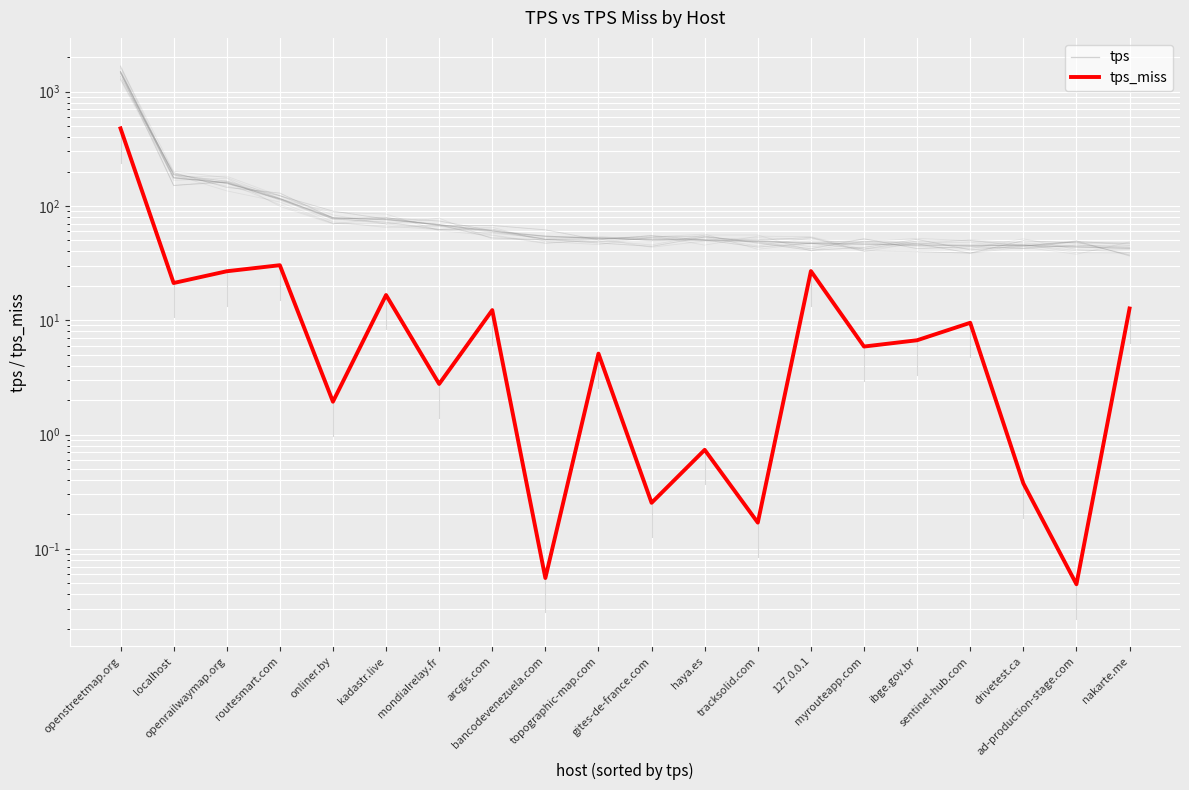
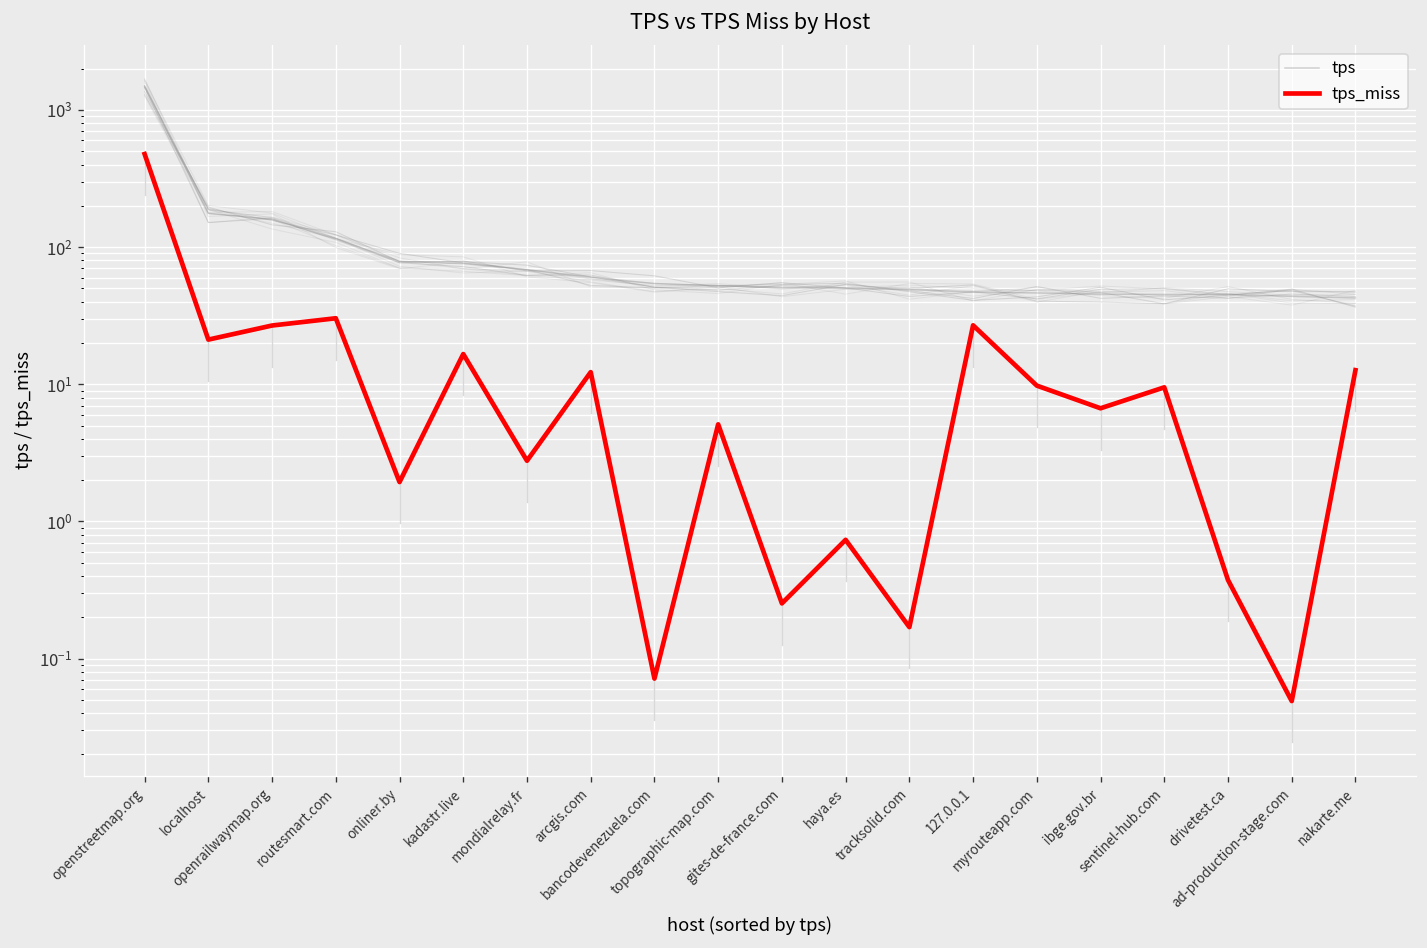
tps_miss, bancodevenezuela.com: 0.06 -> 0.07
tps_miss, myrouteapp.com: 6 -> 10
